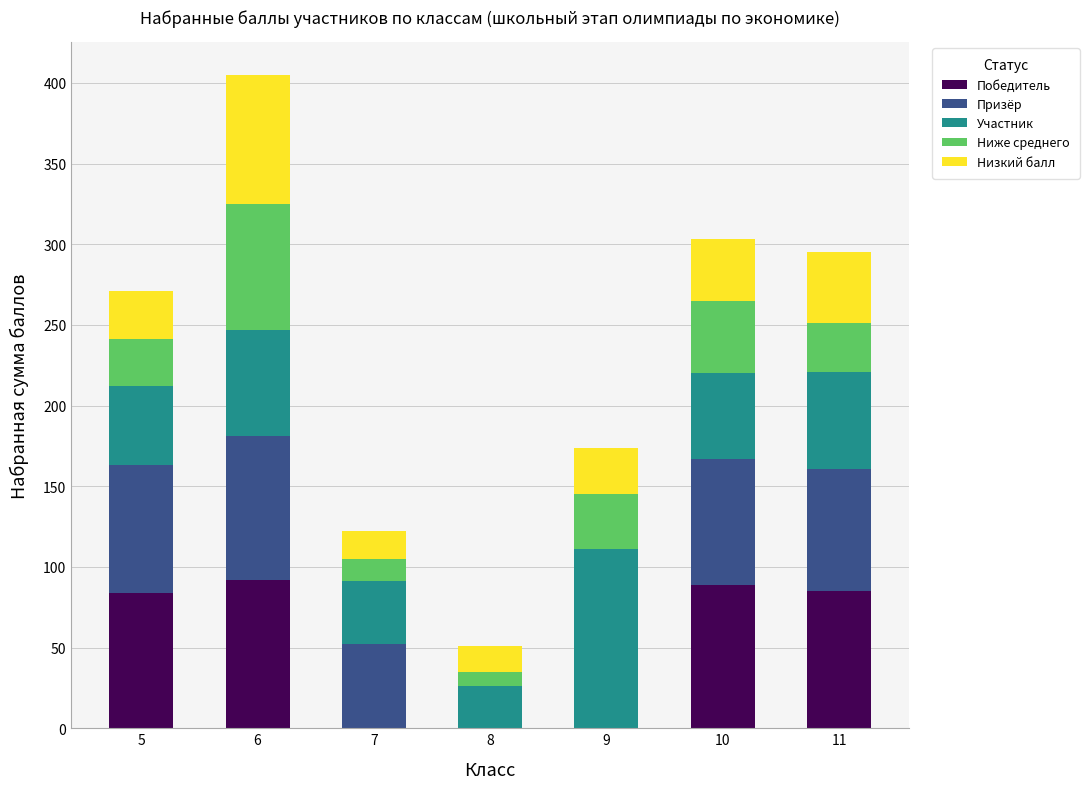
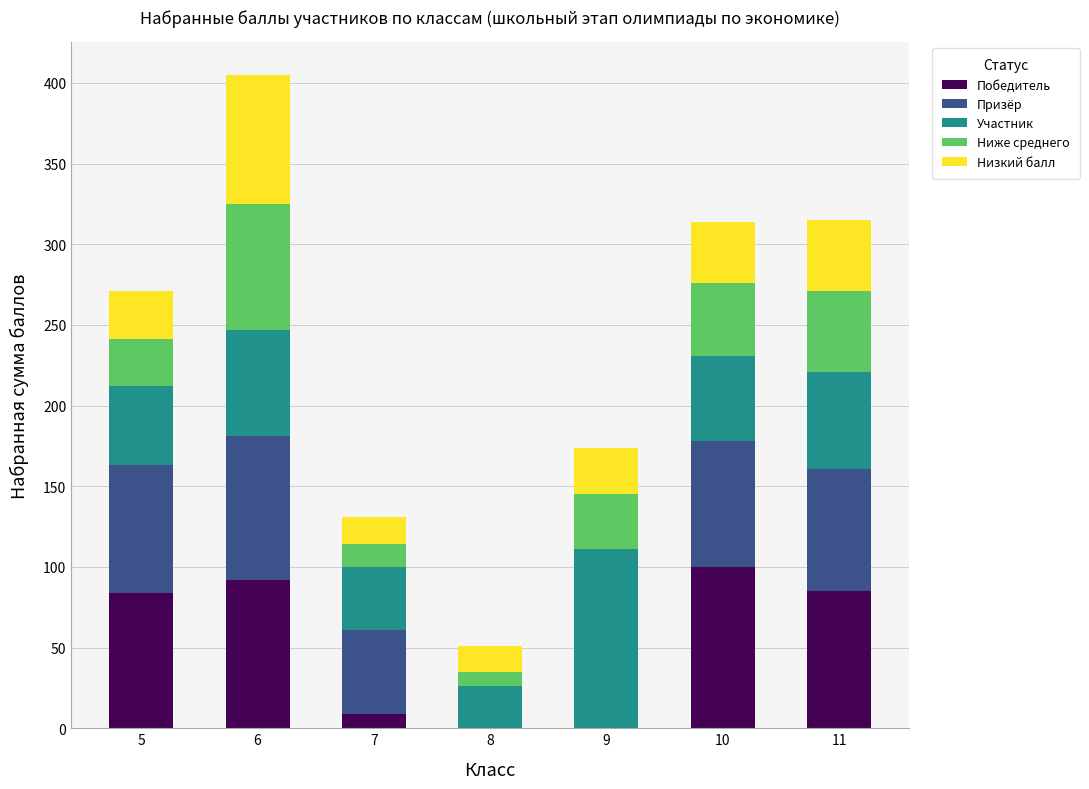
Победитель, 7: 0 -> 9
Победитель, 10: 89 -> 100
Ниже среднего, 11: 30 -> 50
